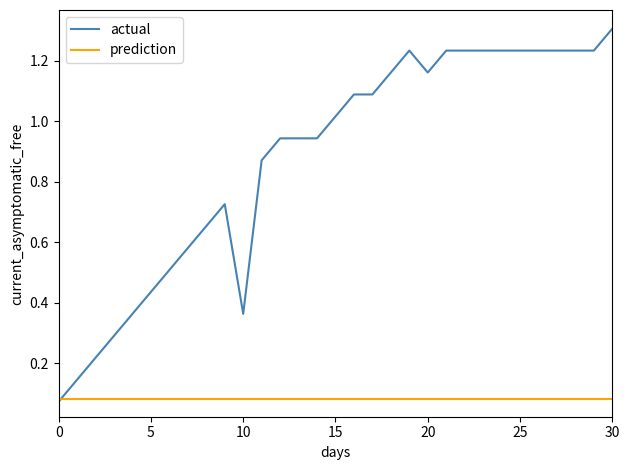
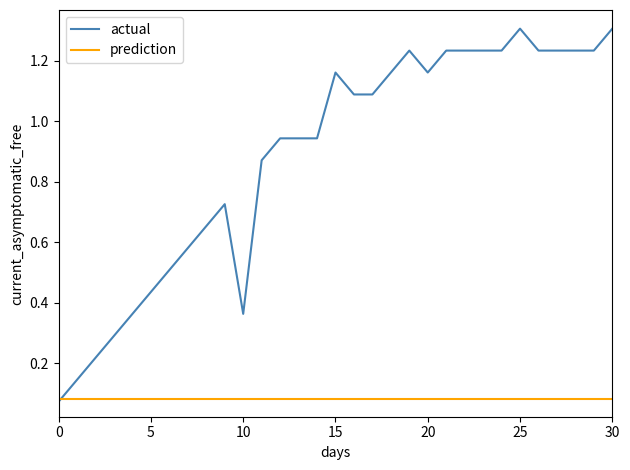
actual, 15: 1.02 -> 1.16
actual, 25: 1.23 -> 1.31
